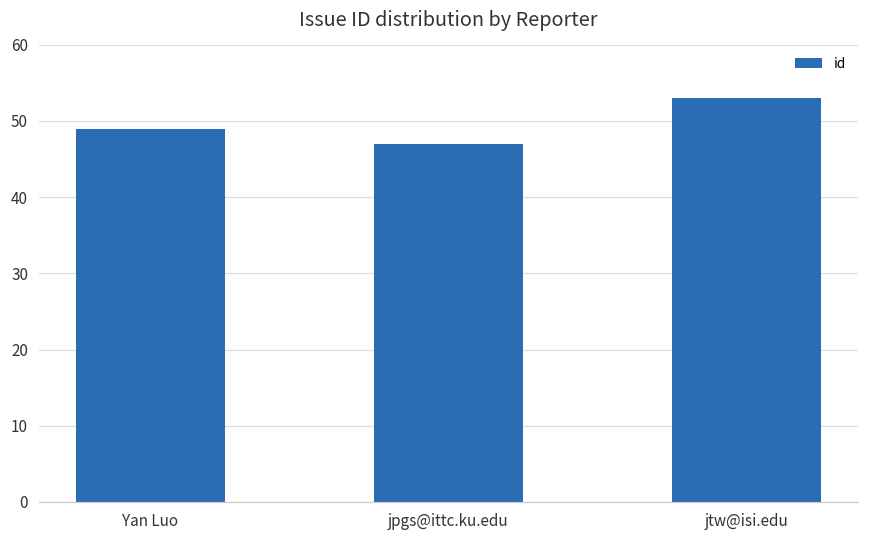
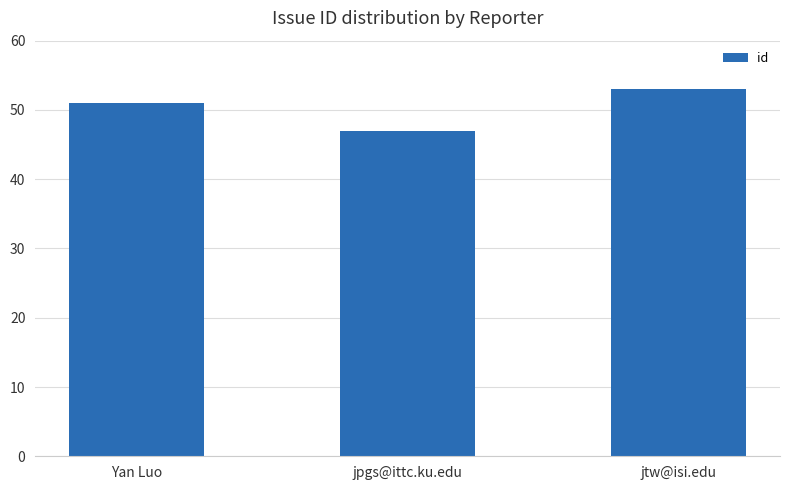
Yan Luo: 49 -> 51
